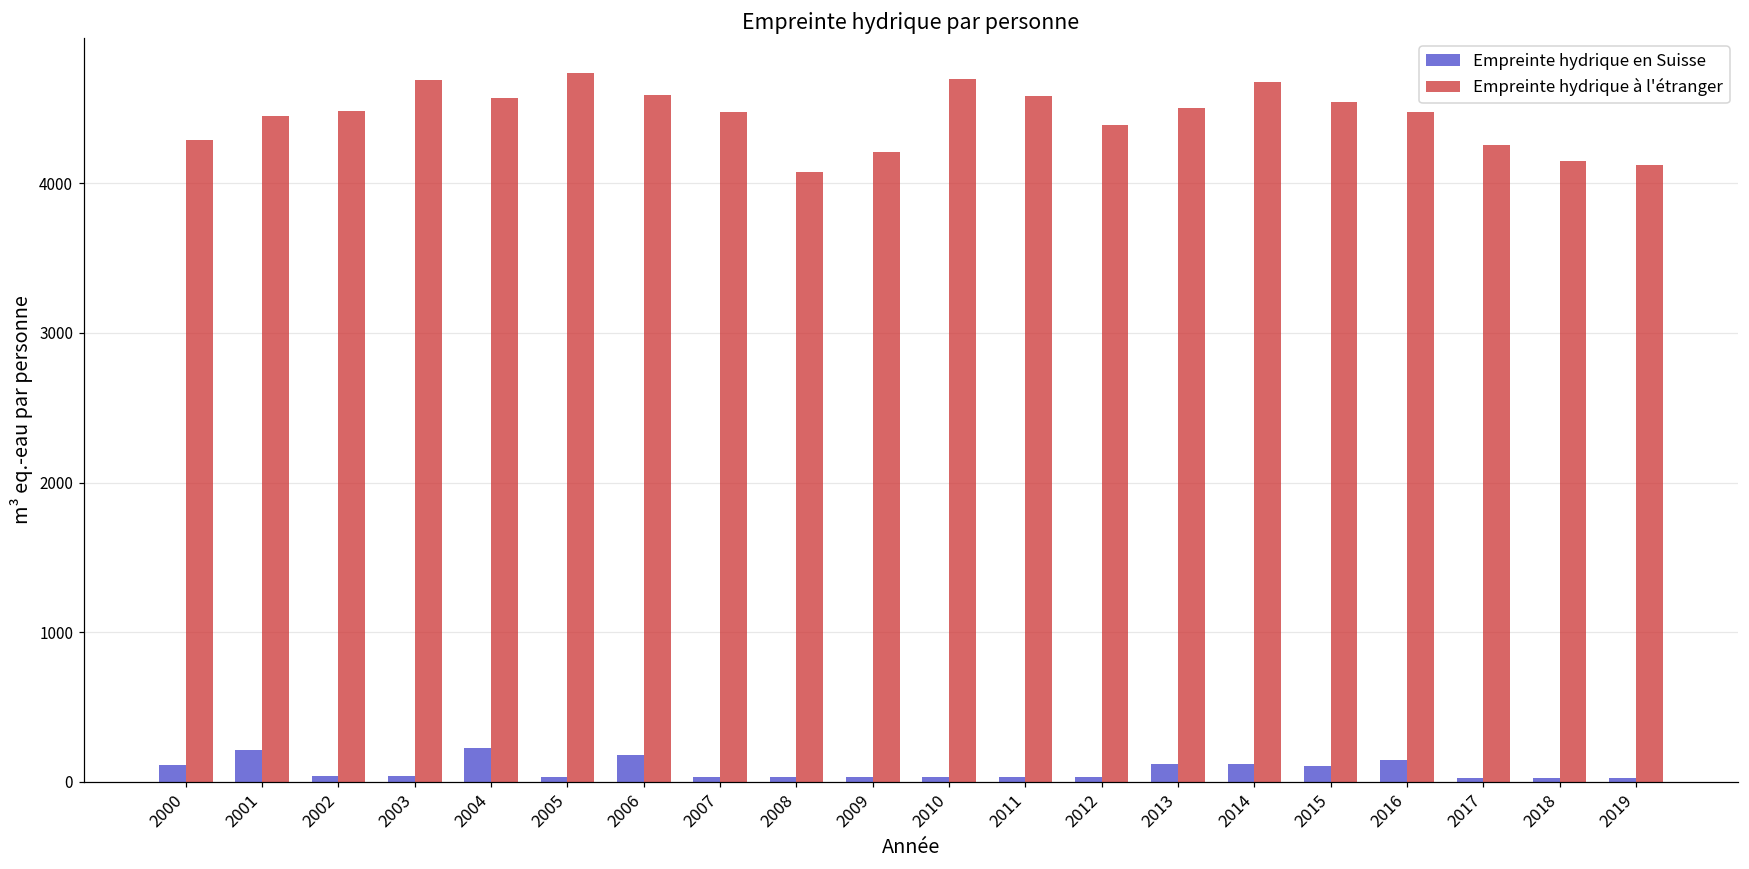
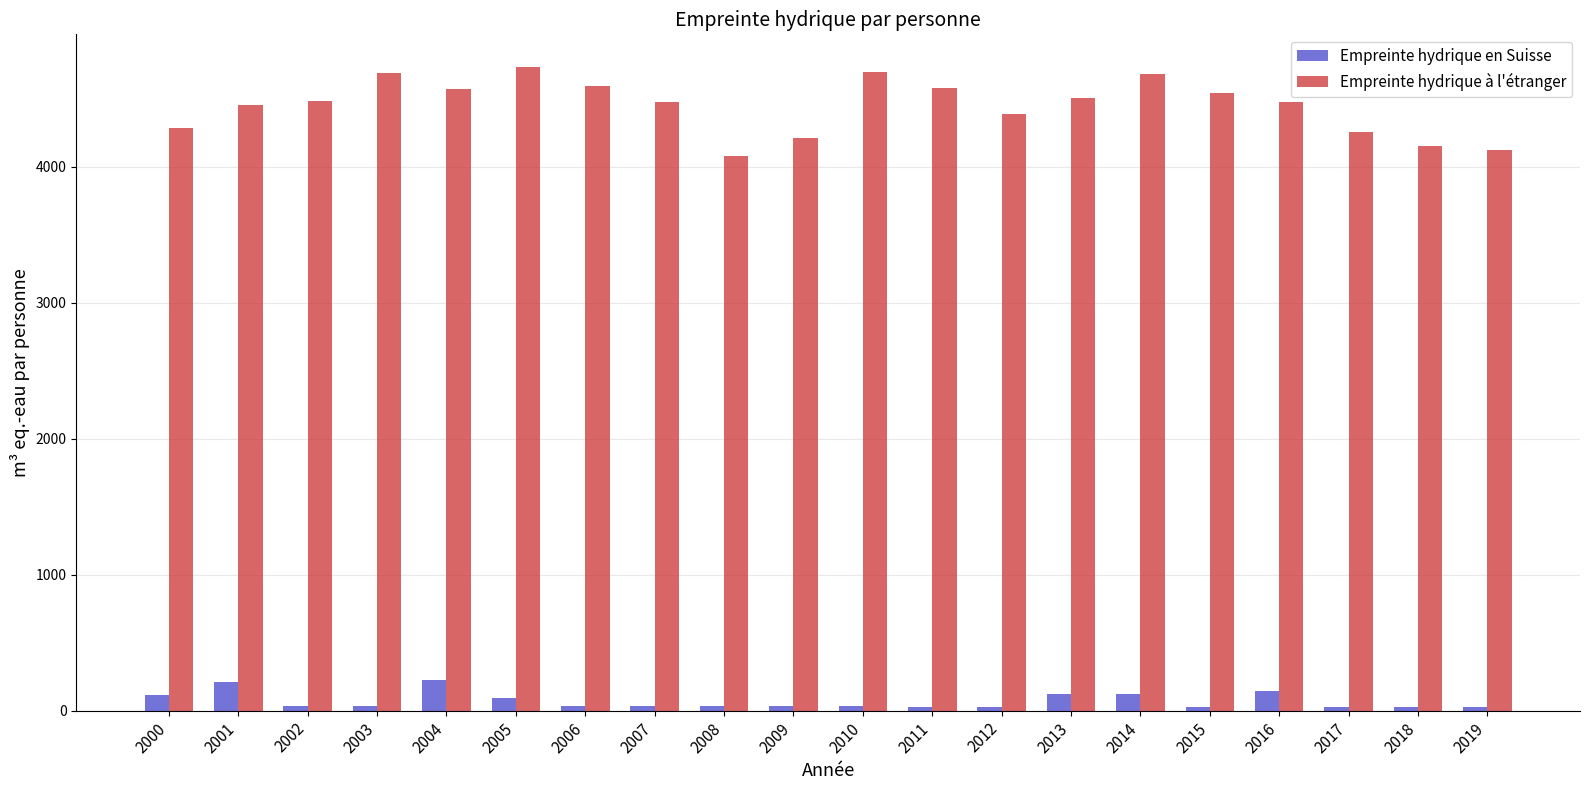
Empreinte hydrique en Suisse, 2005: 30 -> 100
Empreinte hydrique en Suisse, 2006: 180 -> 30
Empreinte hydrique en Suisse, 2015: 100 -> 30
